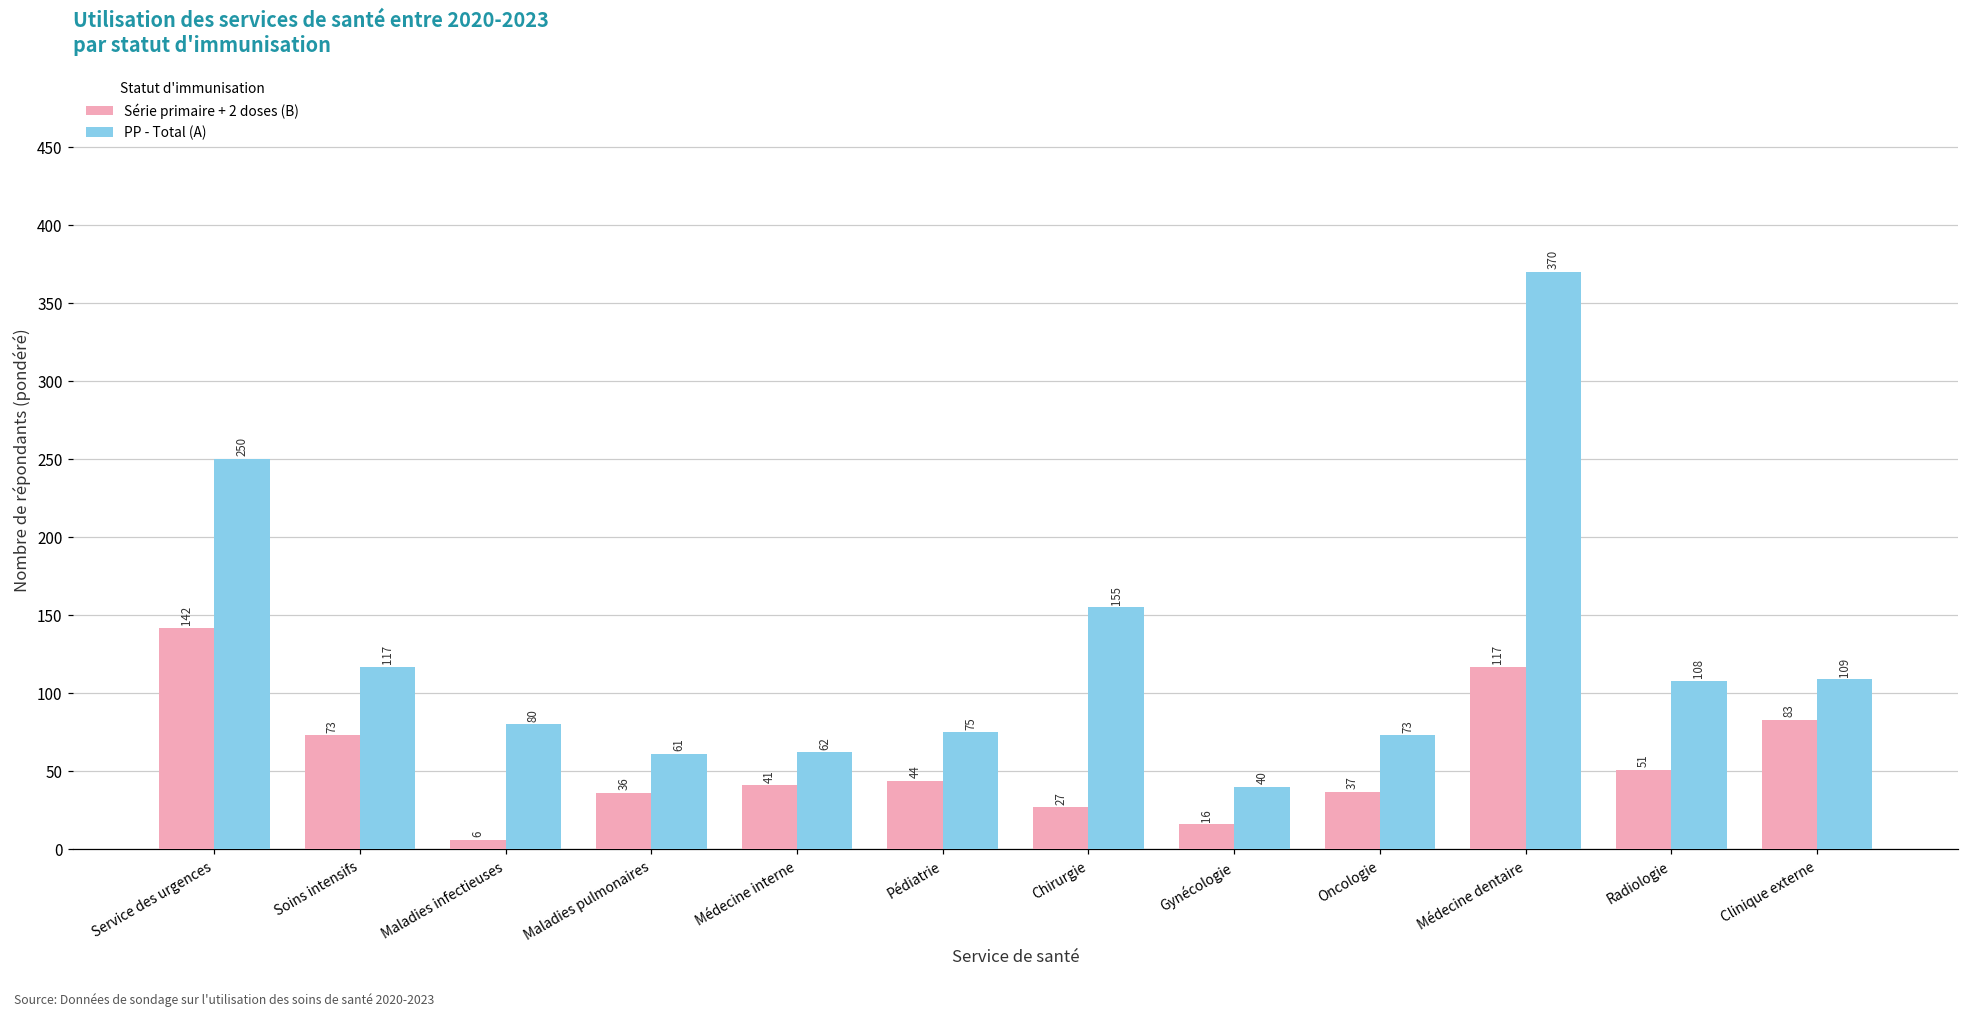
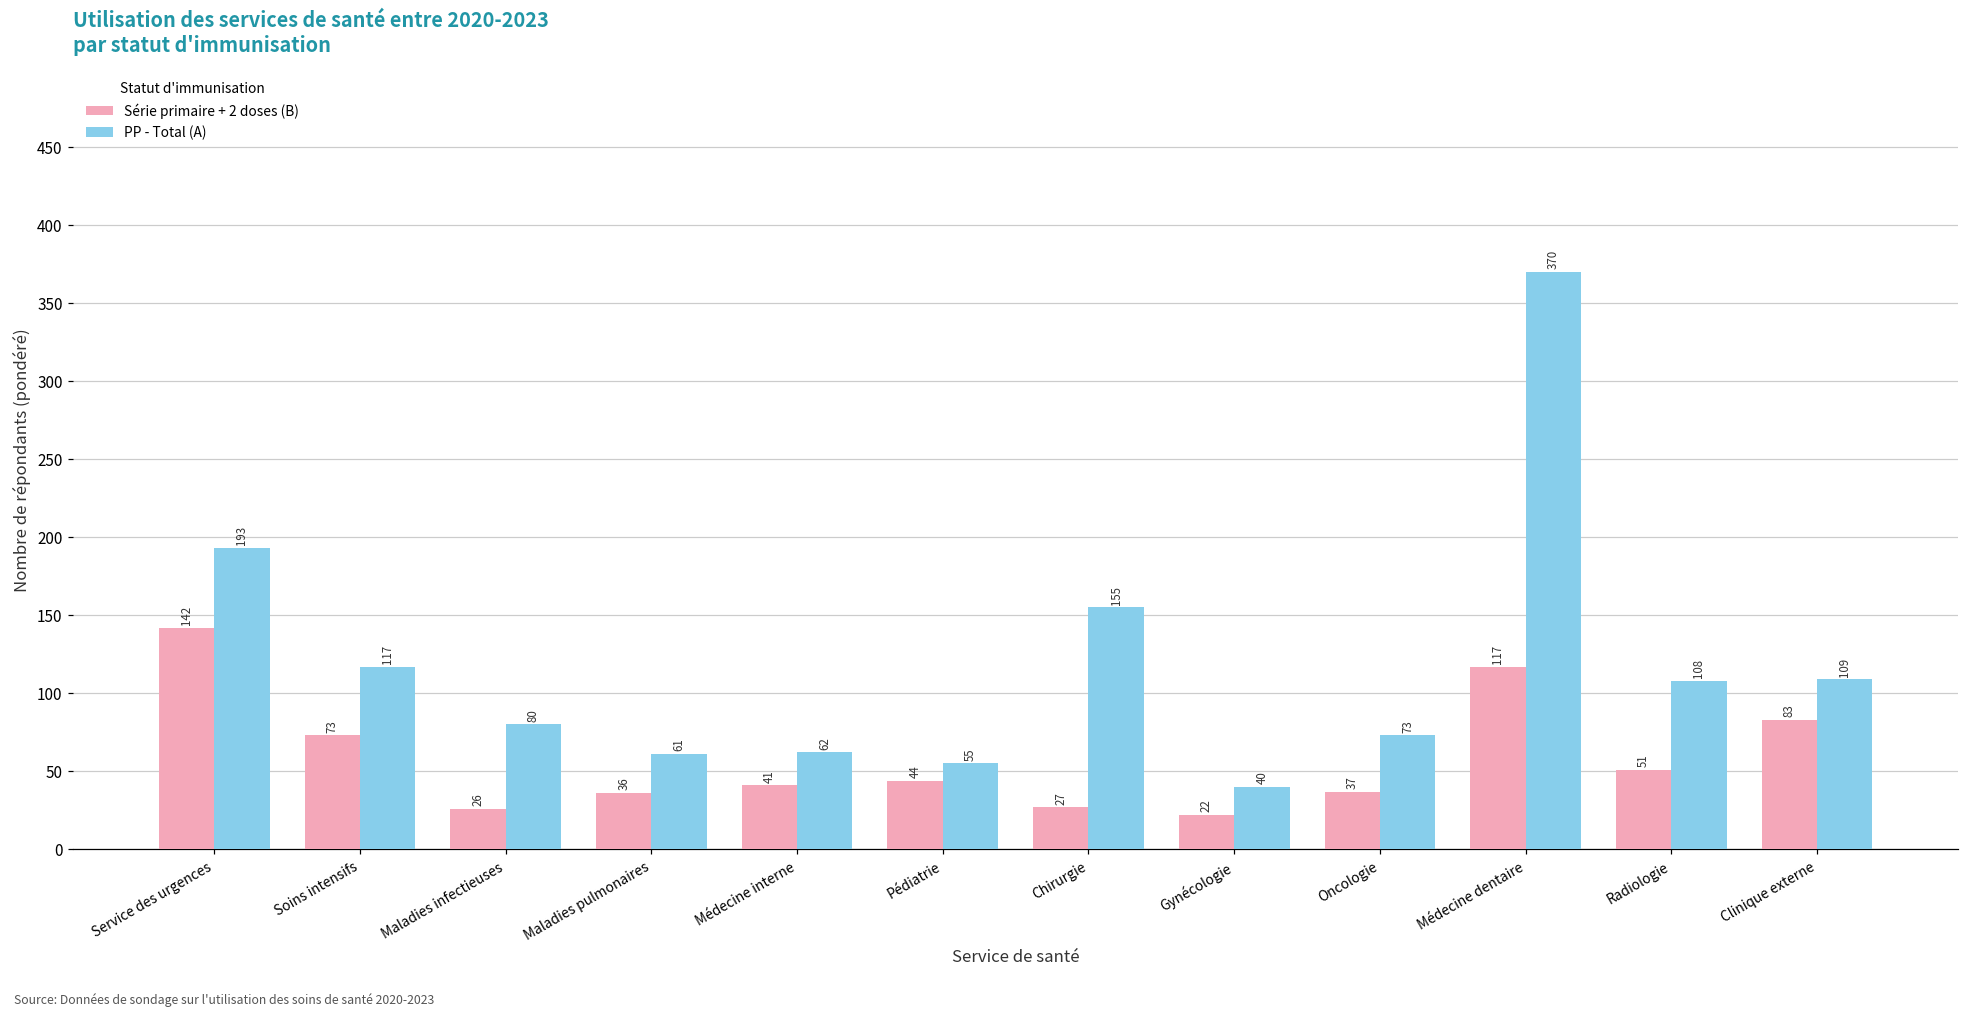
PP - Total (A), Service des urgences: 250 -> 193
Série primaire + 2 doses (B), Maladies infectieuses: 6 -> 26
PP - Total (A), Pédiatrie: 75 -> 55
Série primaire + 2 doses (B), Gynécologie: 16 -> 22
